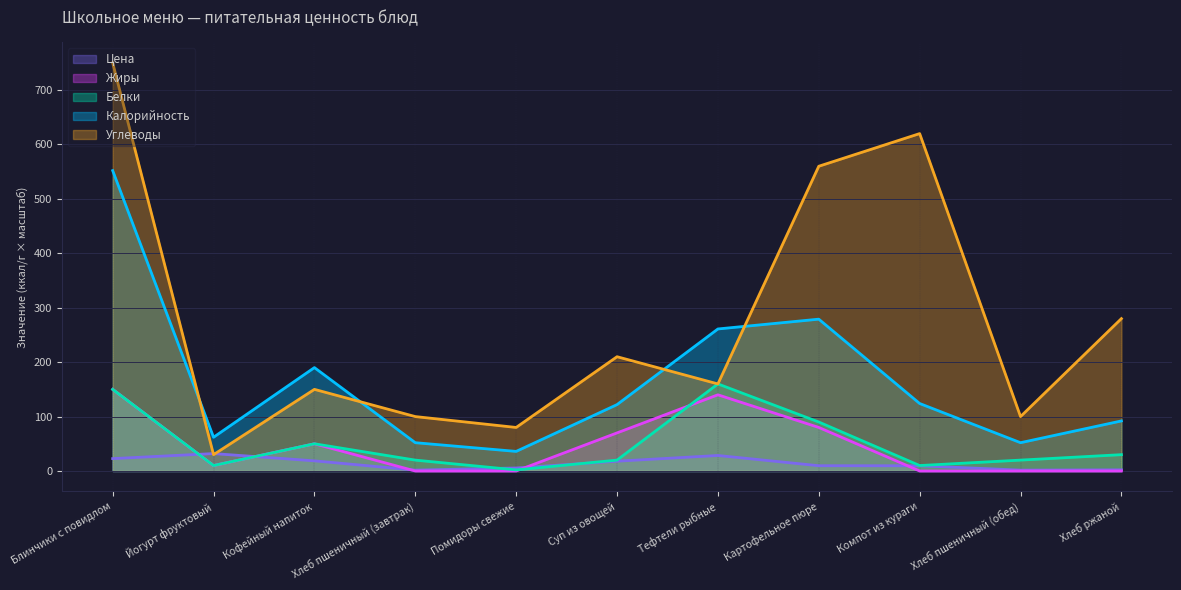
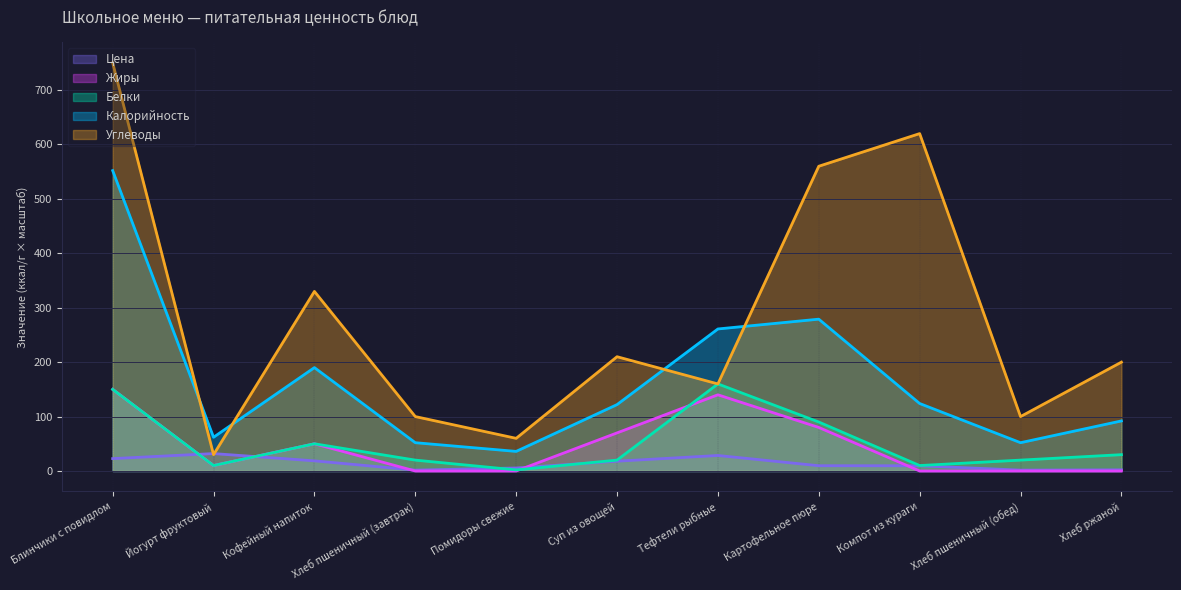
Углеводы, Кофейный напиток: 150 -> 330
Углеводы, Помидоры свежие: 80 -> 60
Углеводы, Хлеб ржаной: 280 -> 200
